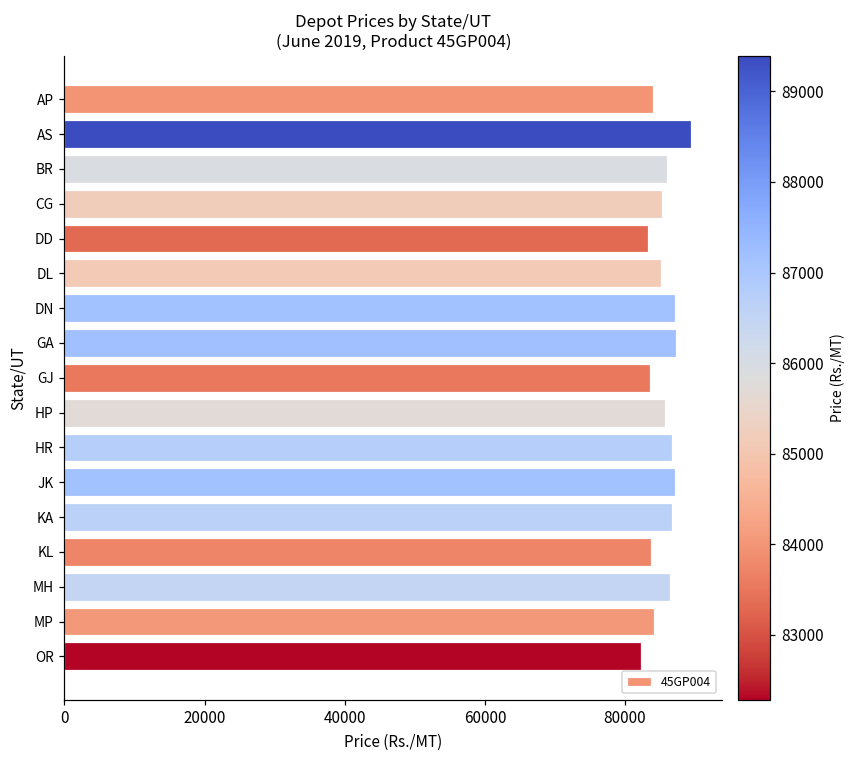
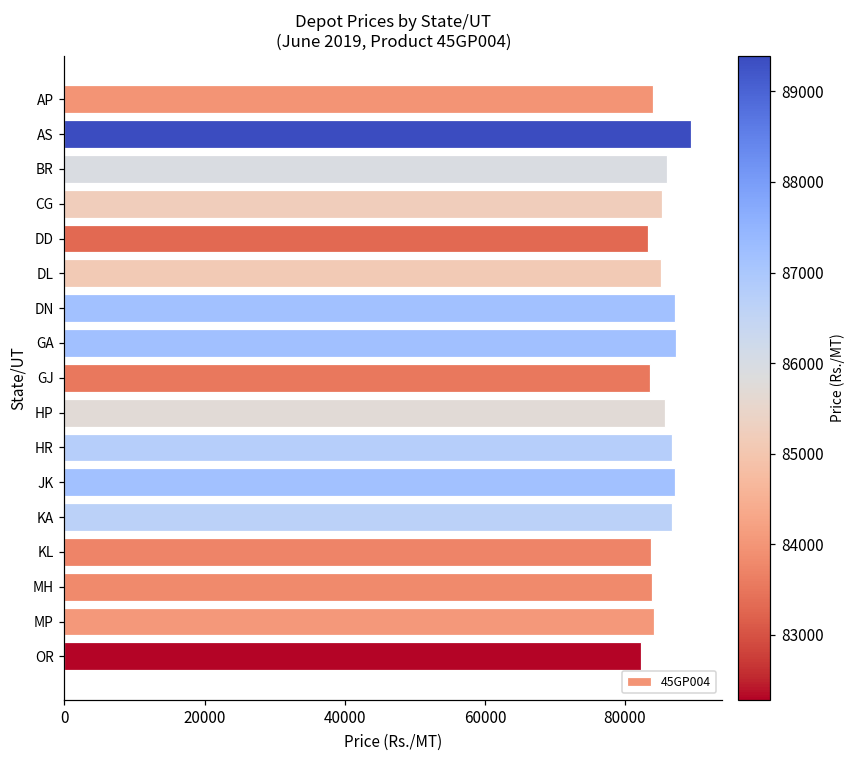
MH: 86000 -> 84000
